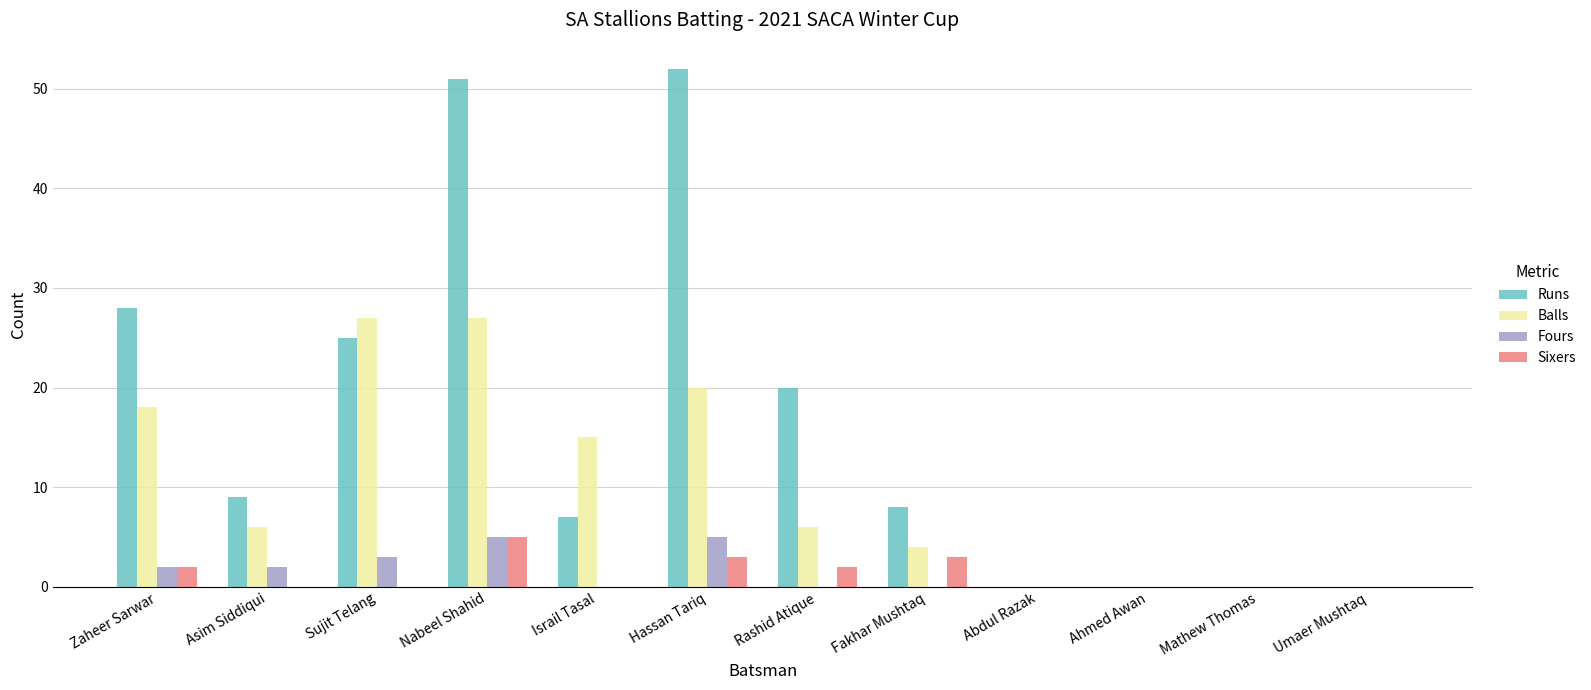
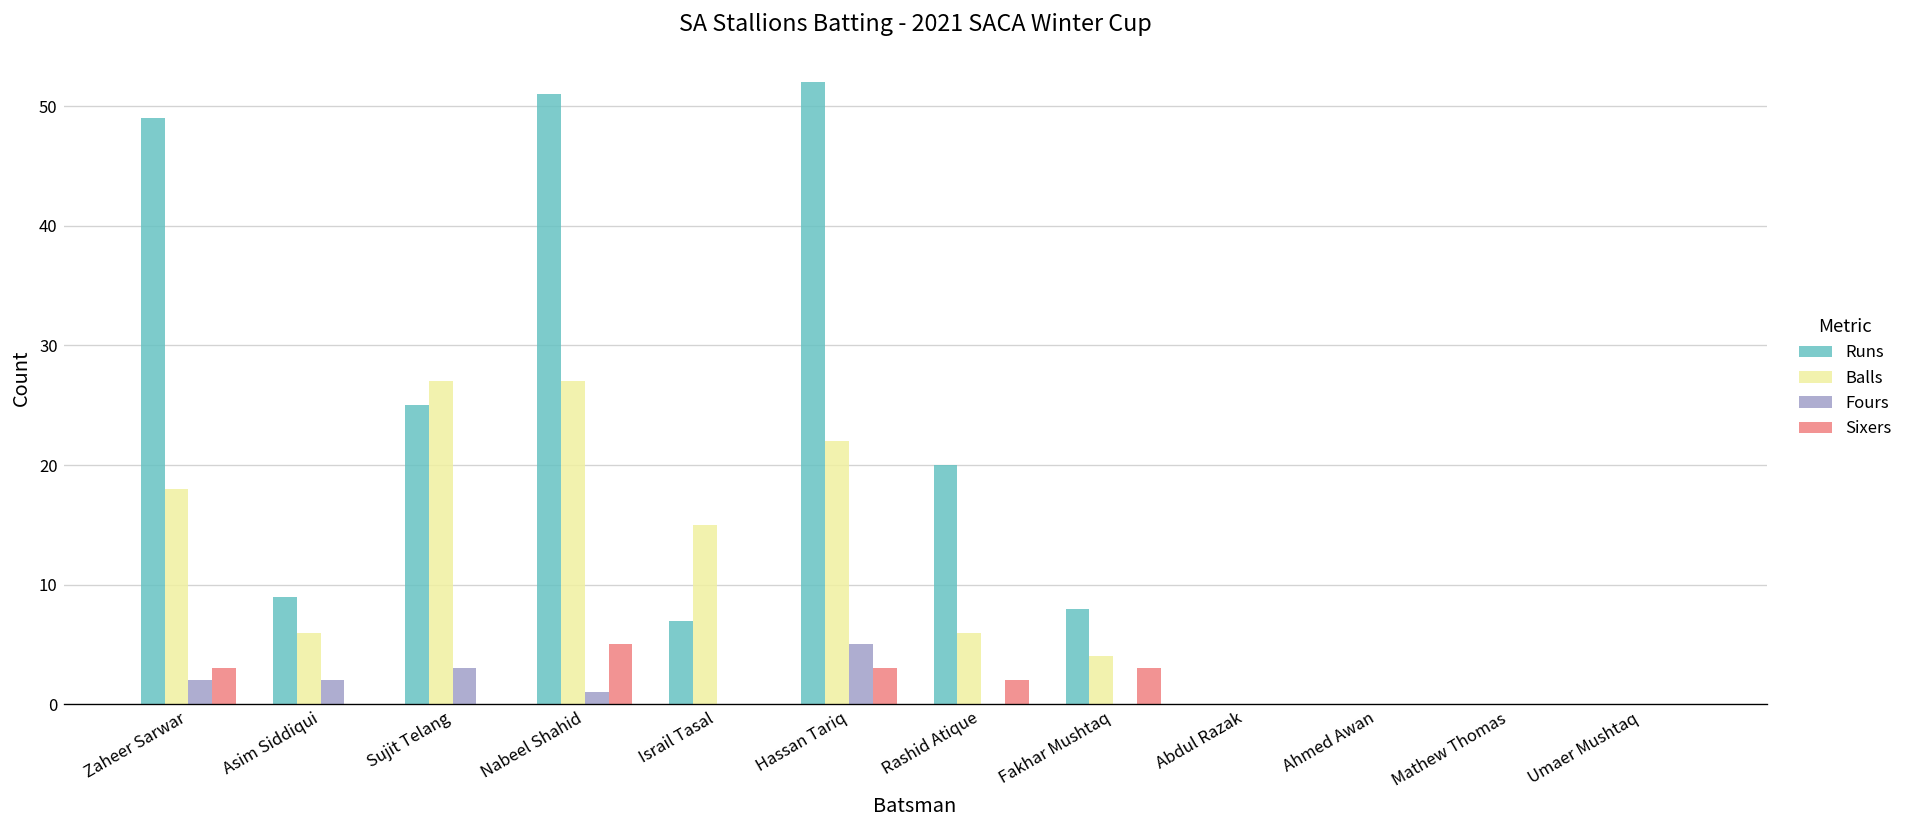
Runs, Zaheer Sarwar: 28 -> 49
Sixers, Zaheer Sarwar: 2 -> 3
Fours, Nabeel Shahid: 5 -> 1
Balls, Hassan Tariq: 20 -> 22
